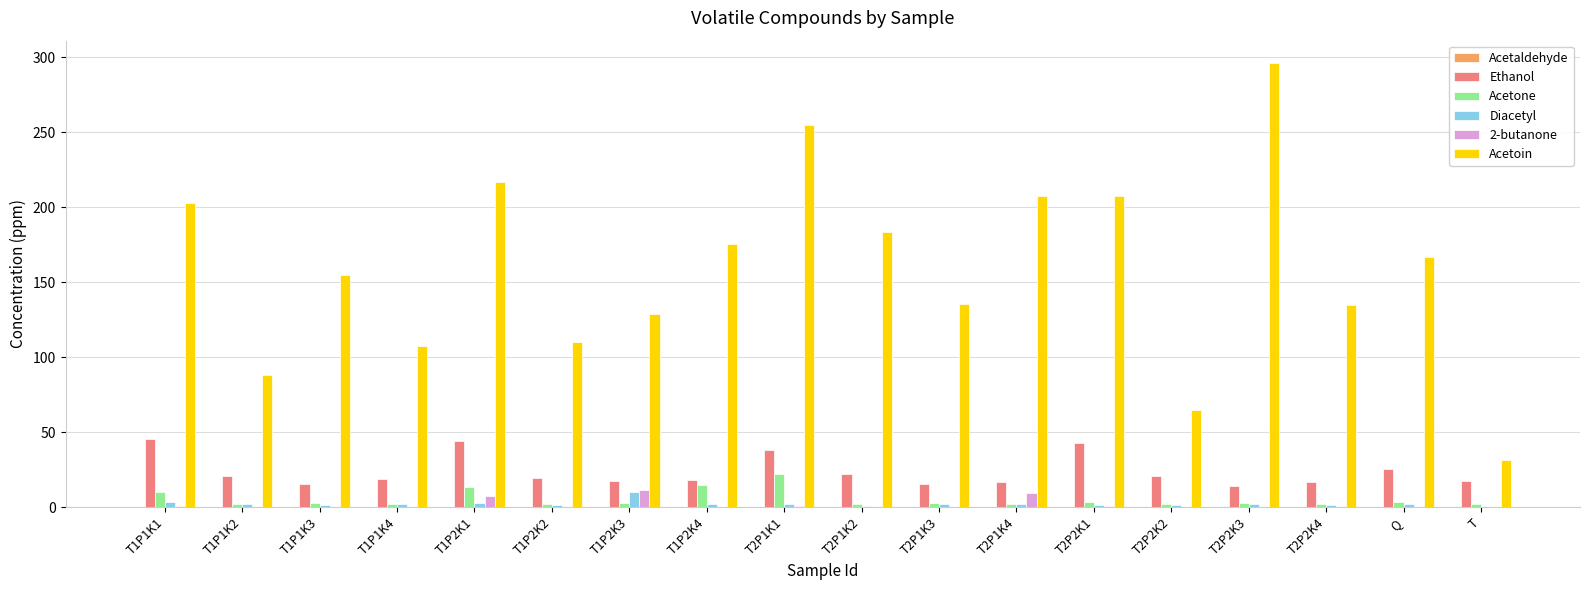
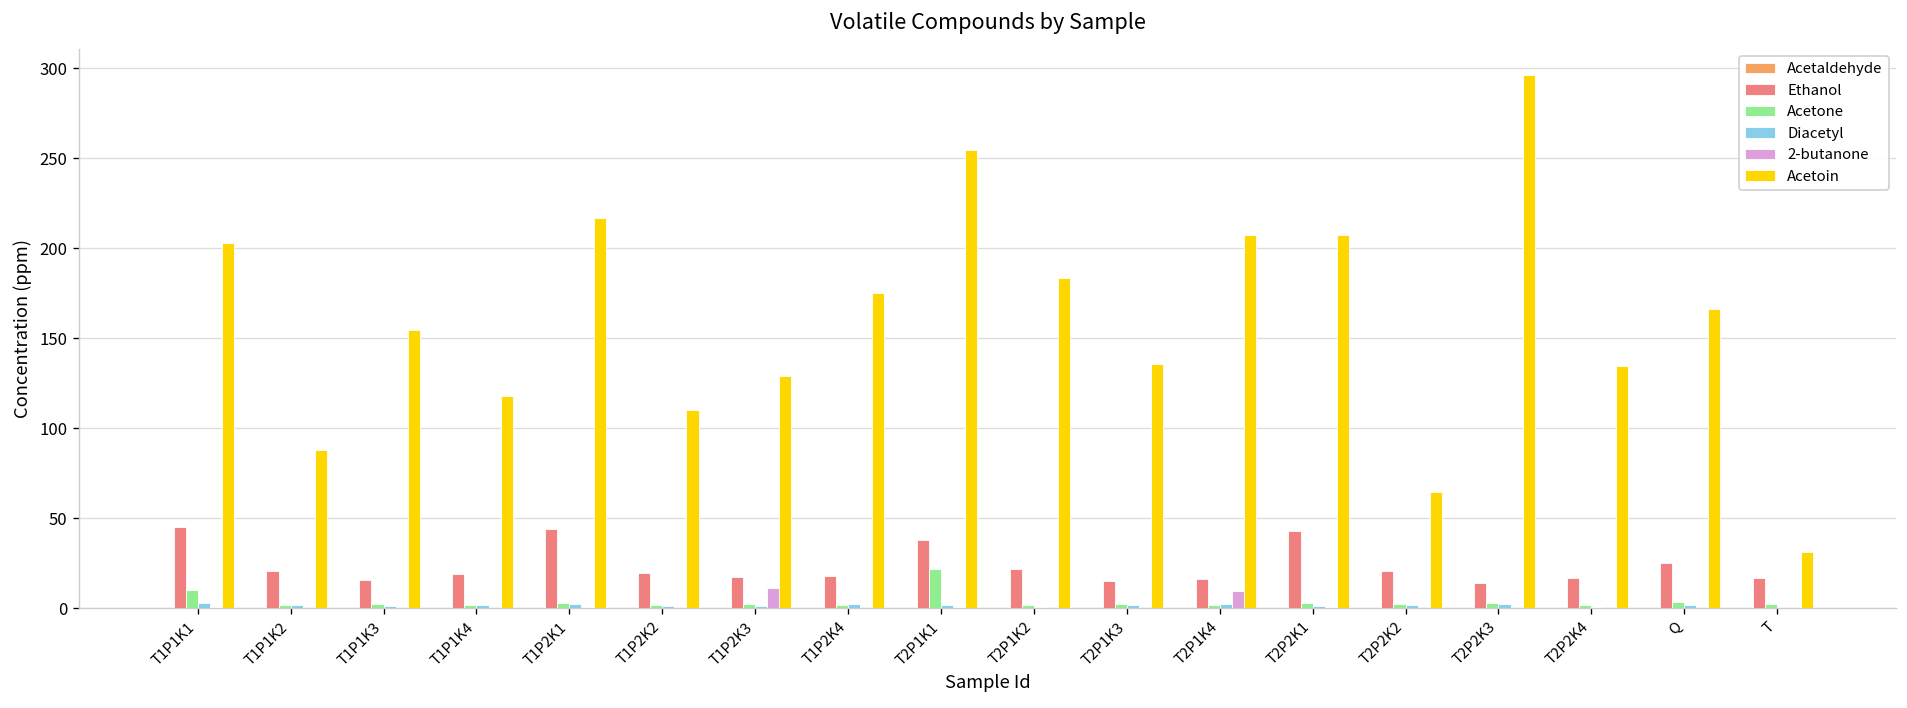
Acetoin, T1P1K4: 108 -> 118
Acetone, T1P2K1: 13 -> 3
2-butanone, T1P2K1: 8 -> 1
Diacetyl, T1P2K3: 10 -> 2
Acetone, T1P2K4: 15 -> 2
